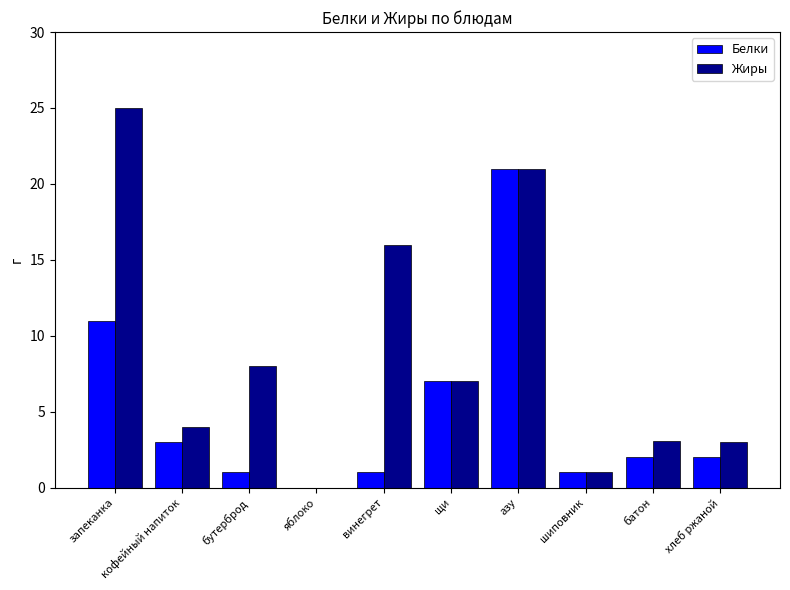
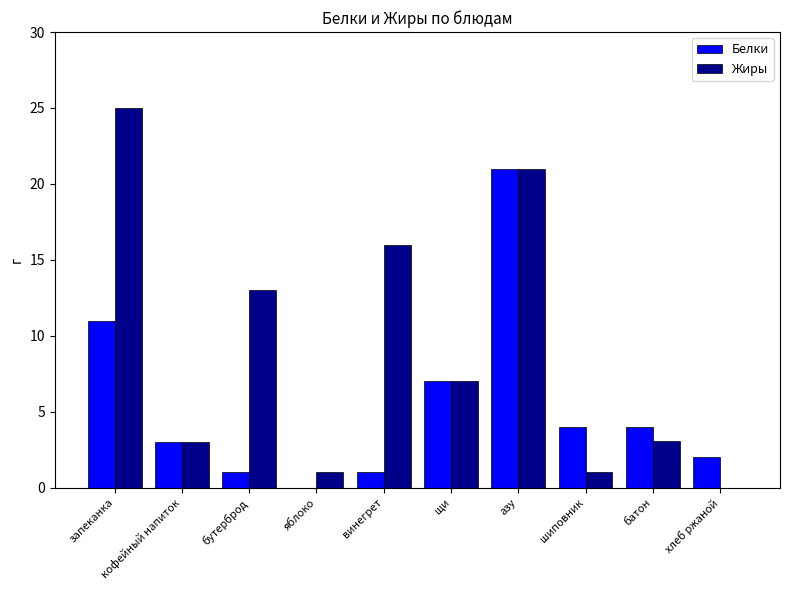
Жиры, кофейный напиток: 4 -> 3
Жиры, бутерброд: 8 -> 13
Жиры, яблоко: 0 -> 1
Белки, шиповник: 1 -> 4
Белки, батон: 2 -> 4
Жиры, хлеб ржаной: 3 -> 0
